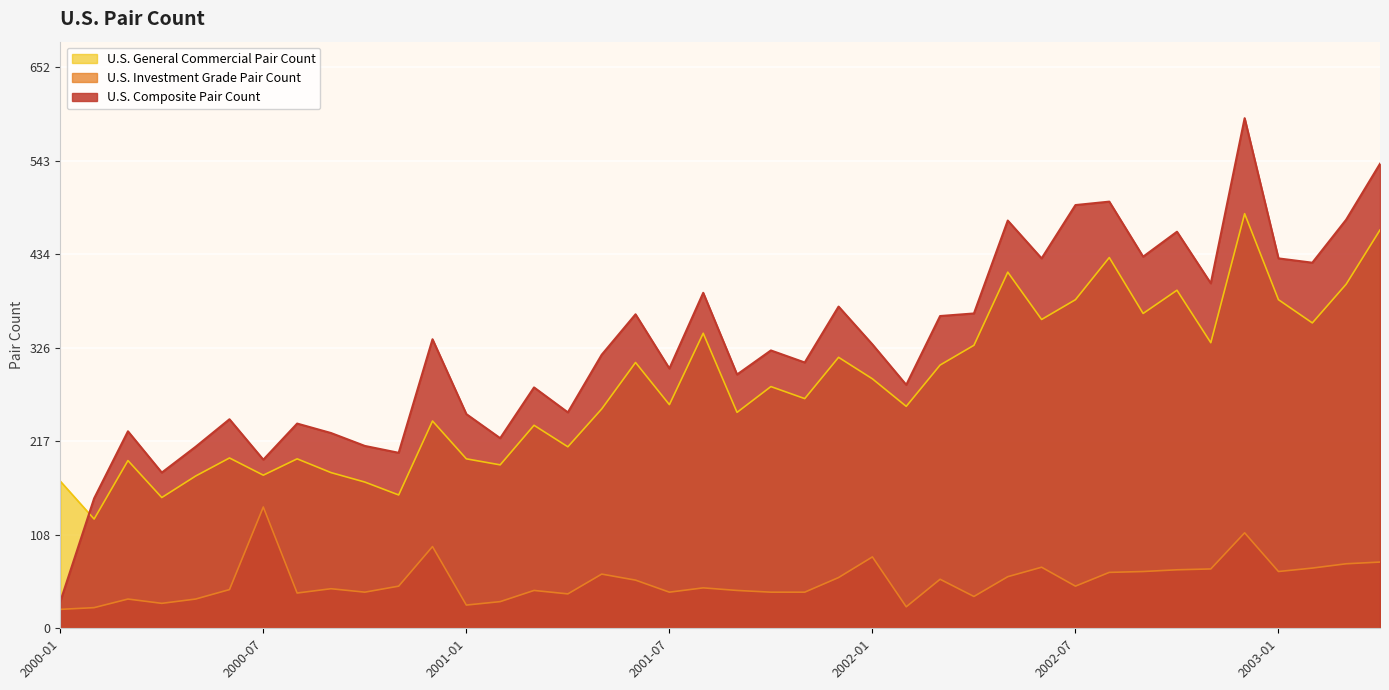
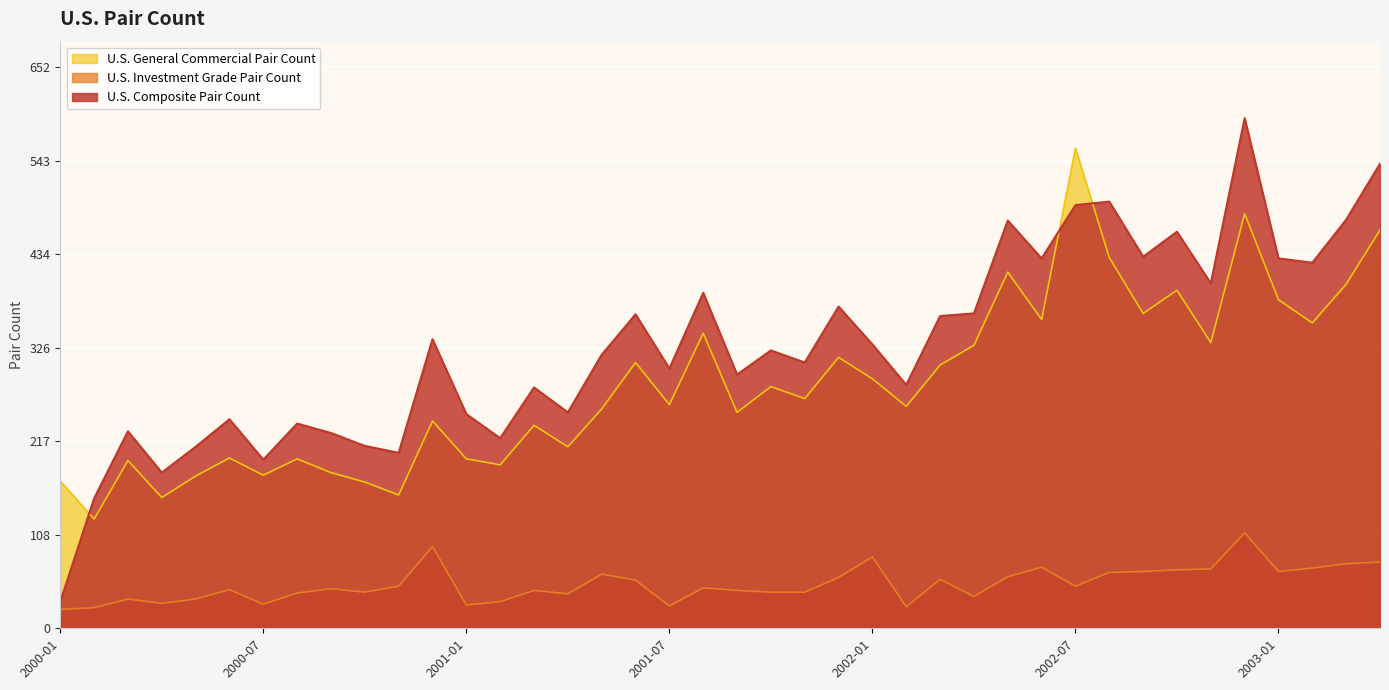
U.S. Investment Grade Pair Count, 2000-07: 140 -> 30
U.S. Investment Grade Pair Count, 2001-07: 40 -> 30
U.S. General Commercial Pair Count, 2002-07: 380 -> 560
